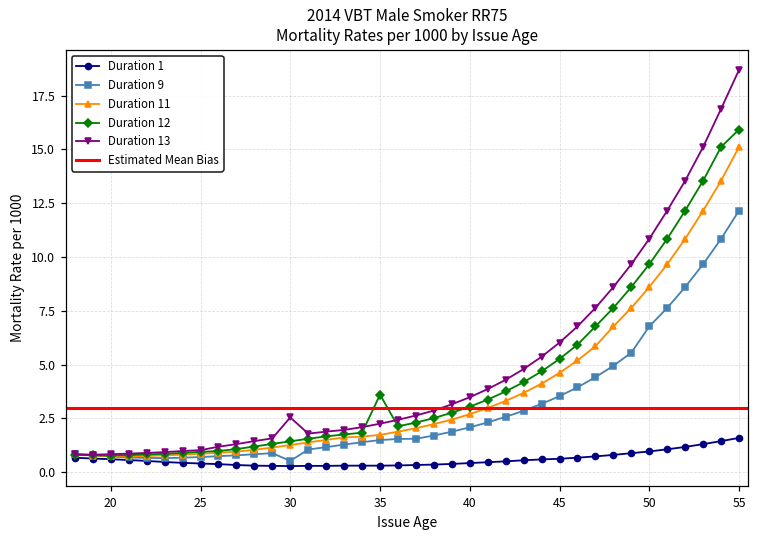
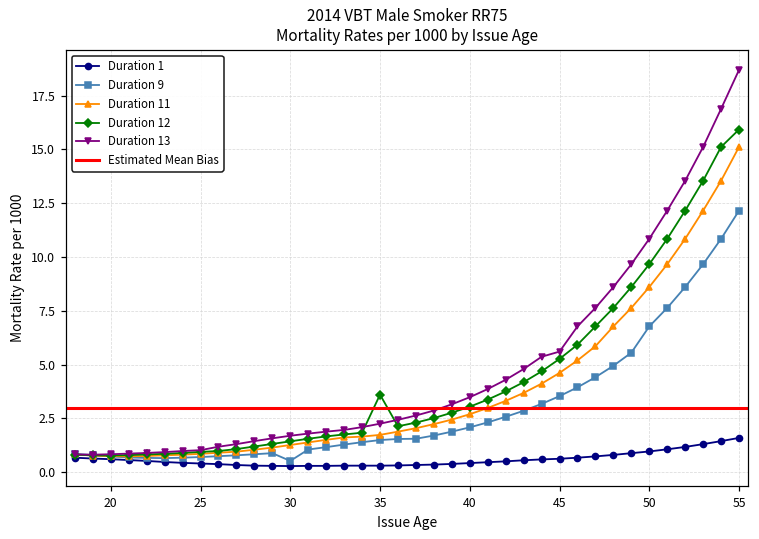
Duration 13, 30: 2.5 -> 1.7
Duration 13, 45: 6.0 -> 5.6
